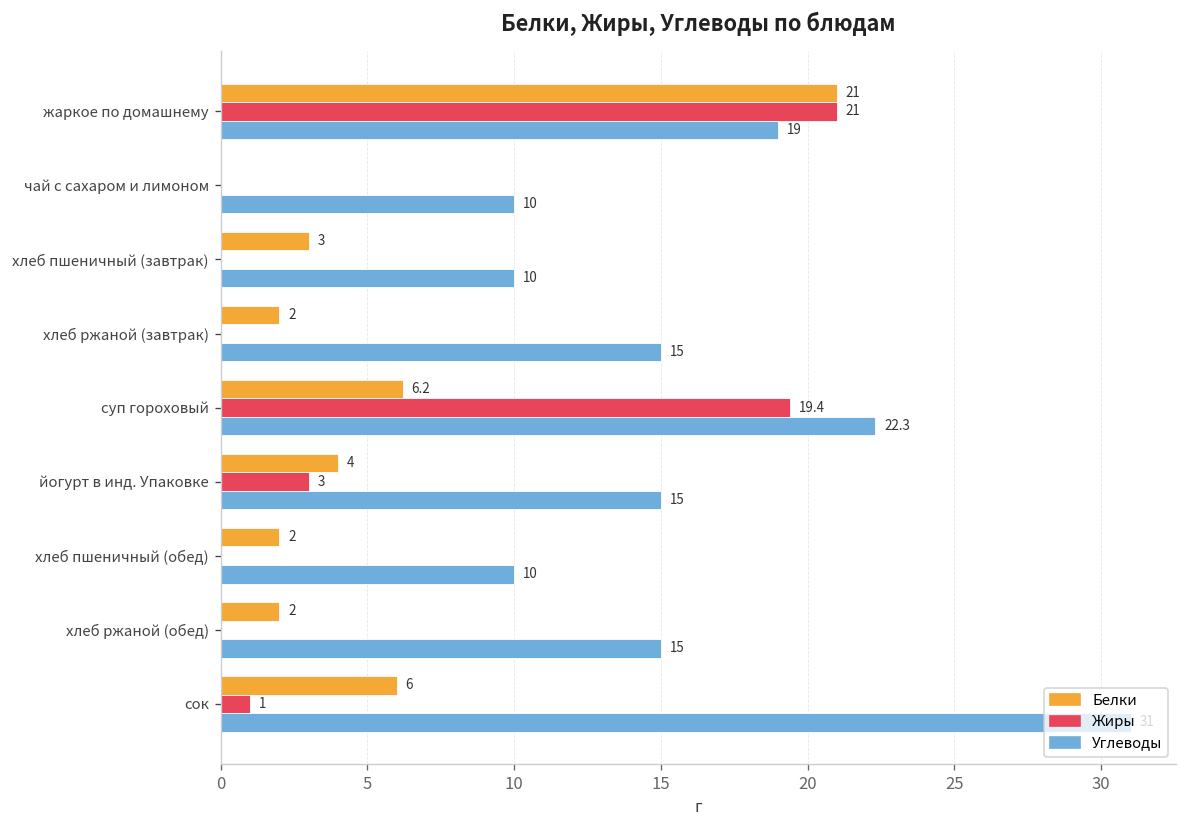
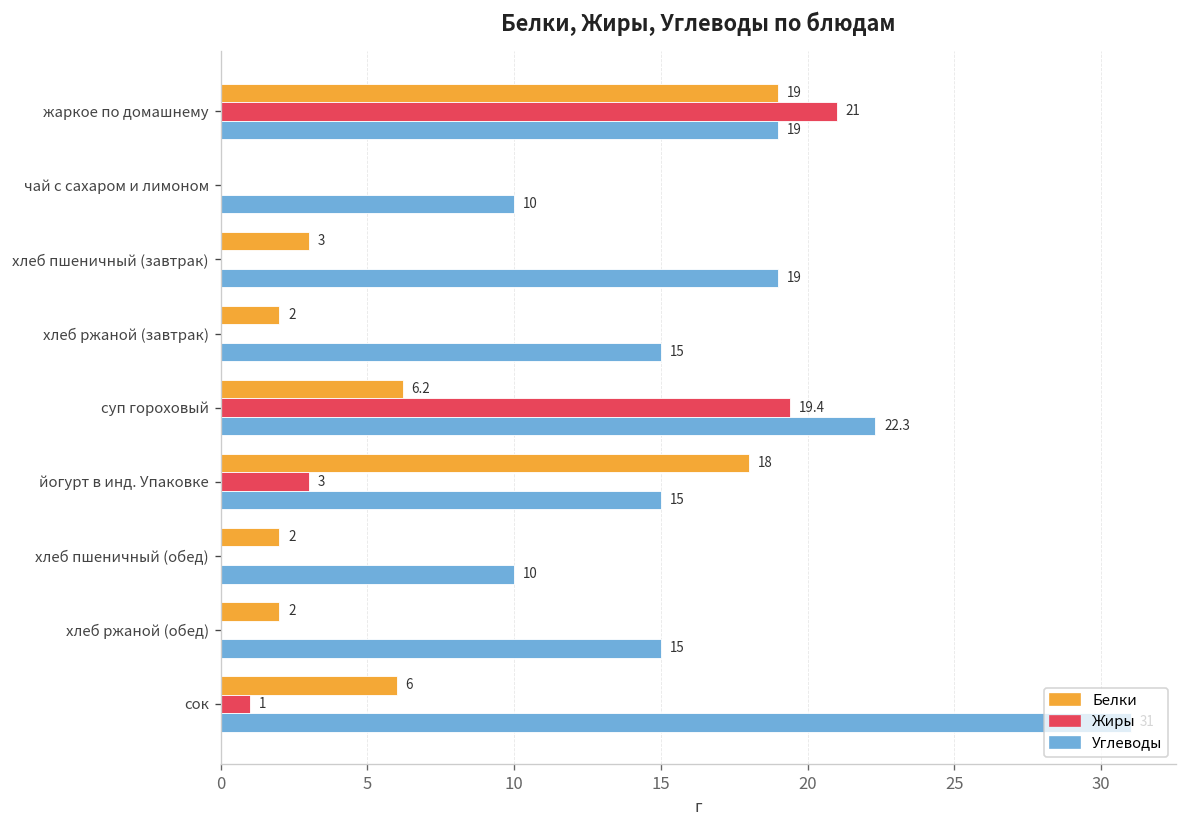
Белки, жаркое по домашнему: 21 -> 19
Углеводы, хлеб пшеничный (завтрак): 10 -> 19
Белки, йогурт в инд. Упаковке: 4 -> 18
